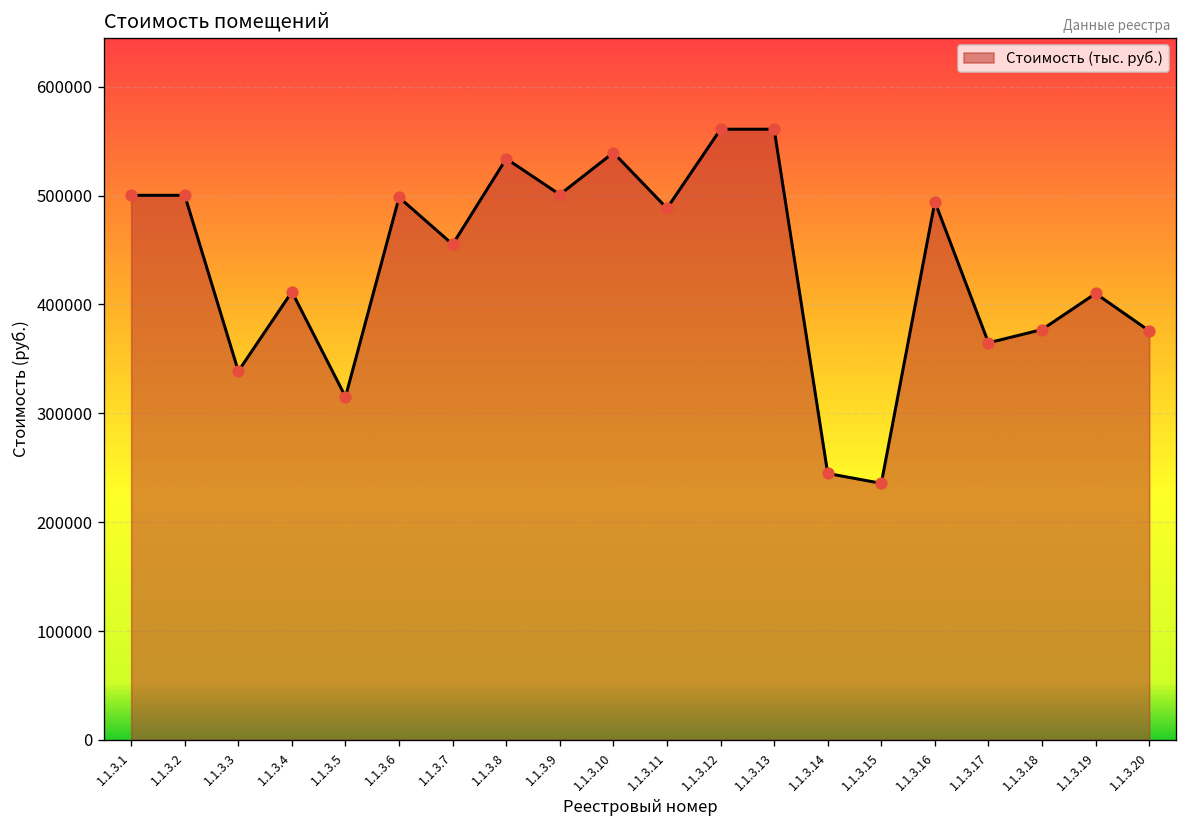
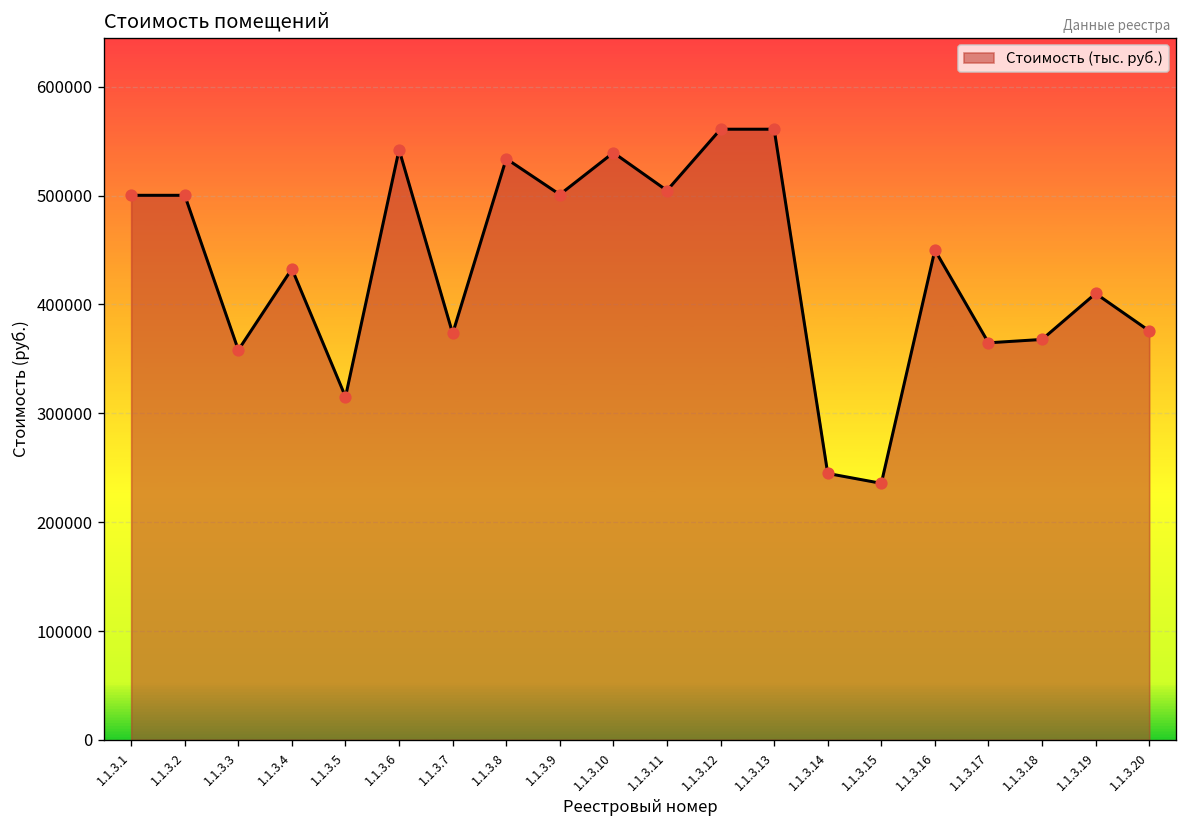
1.1.3.3: 340000 -> 360000
1.1.3.4: 410000 -> 430000
1.1.3.6: 500000 -> 540000
1.1.3.7: 460000 -> 370000
1.1.3.11: 490000 -> 500000
1.1.3.16: 490000 -> 450000
1.1.3.18: 380000 -> 370000
